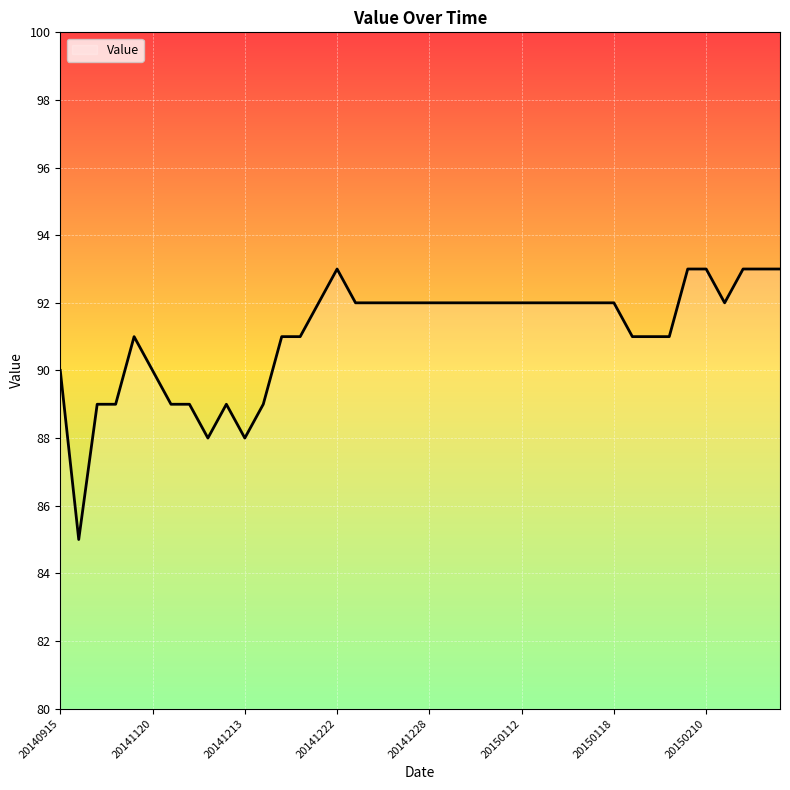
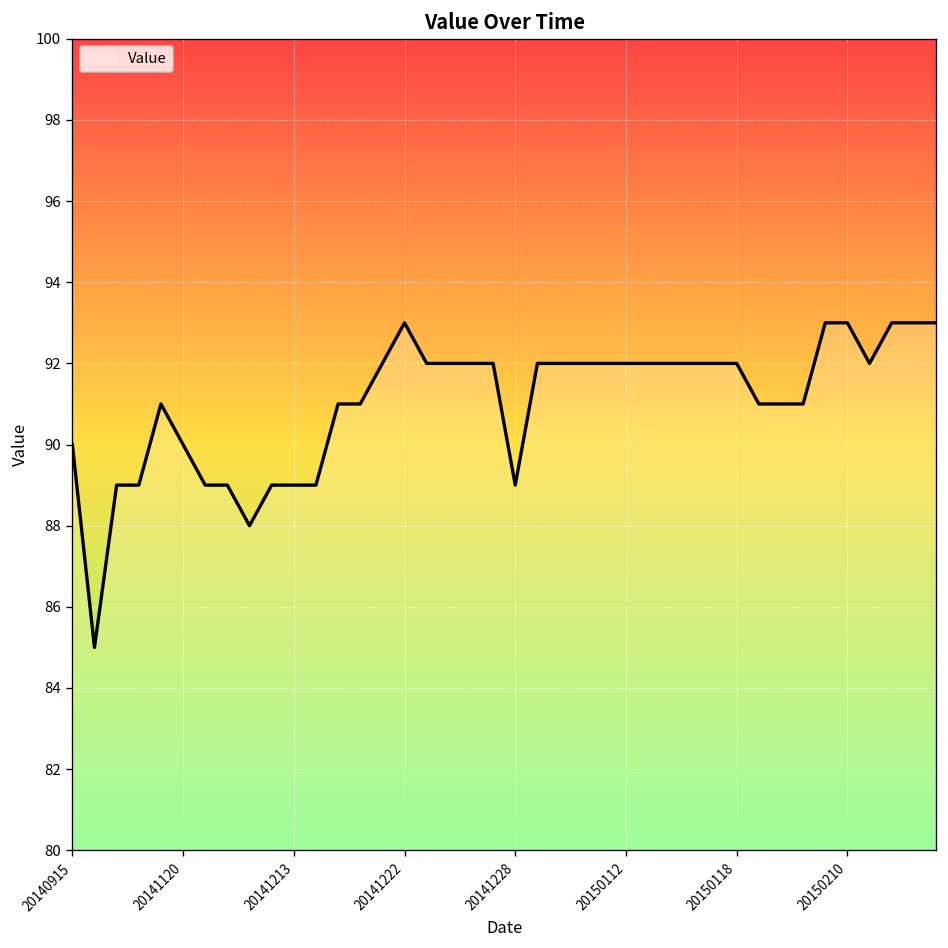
20141213: 88 -> 89
20141228: 92 -> 89
